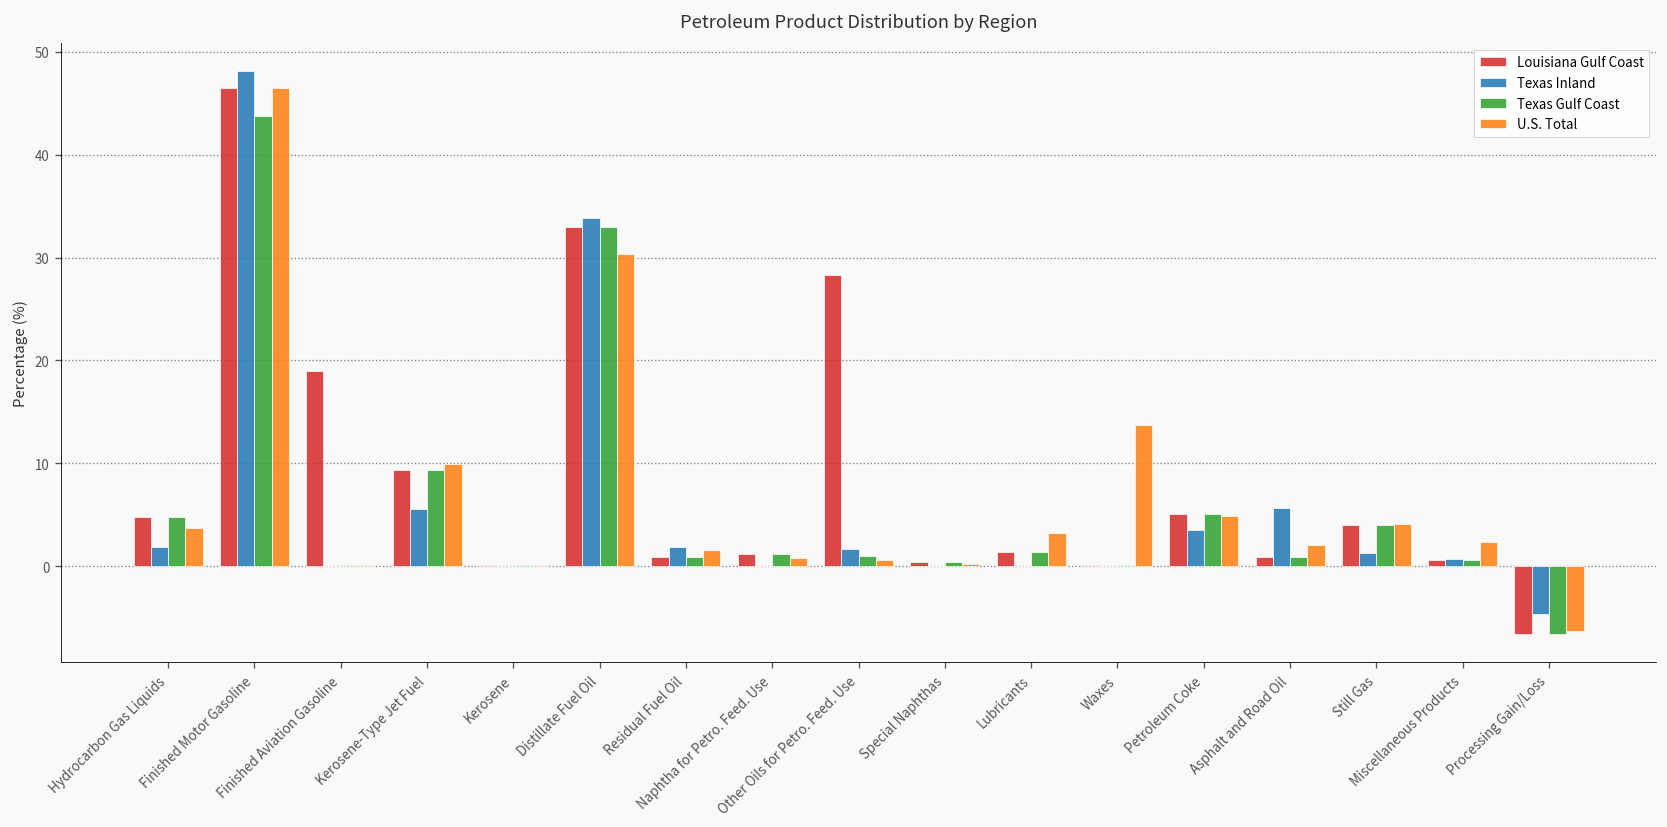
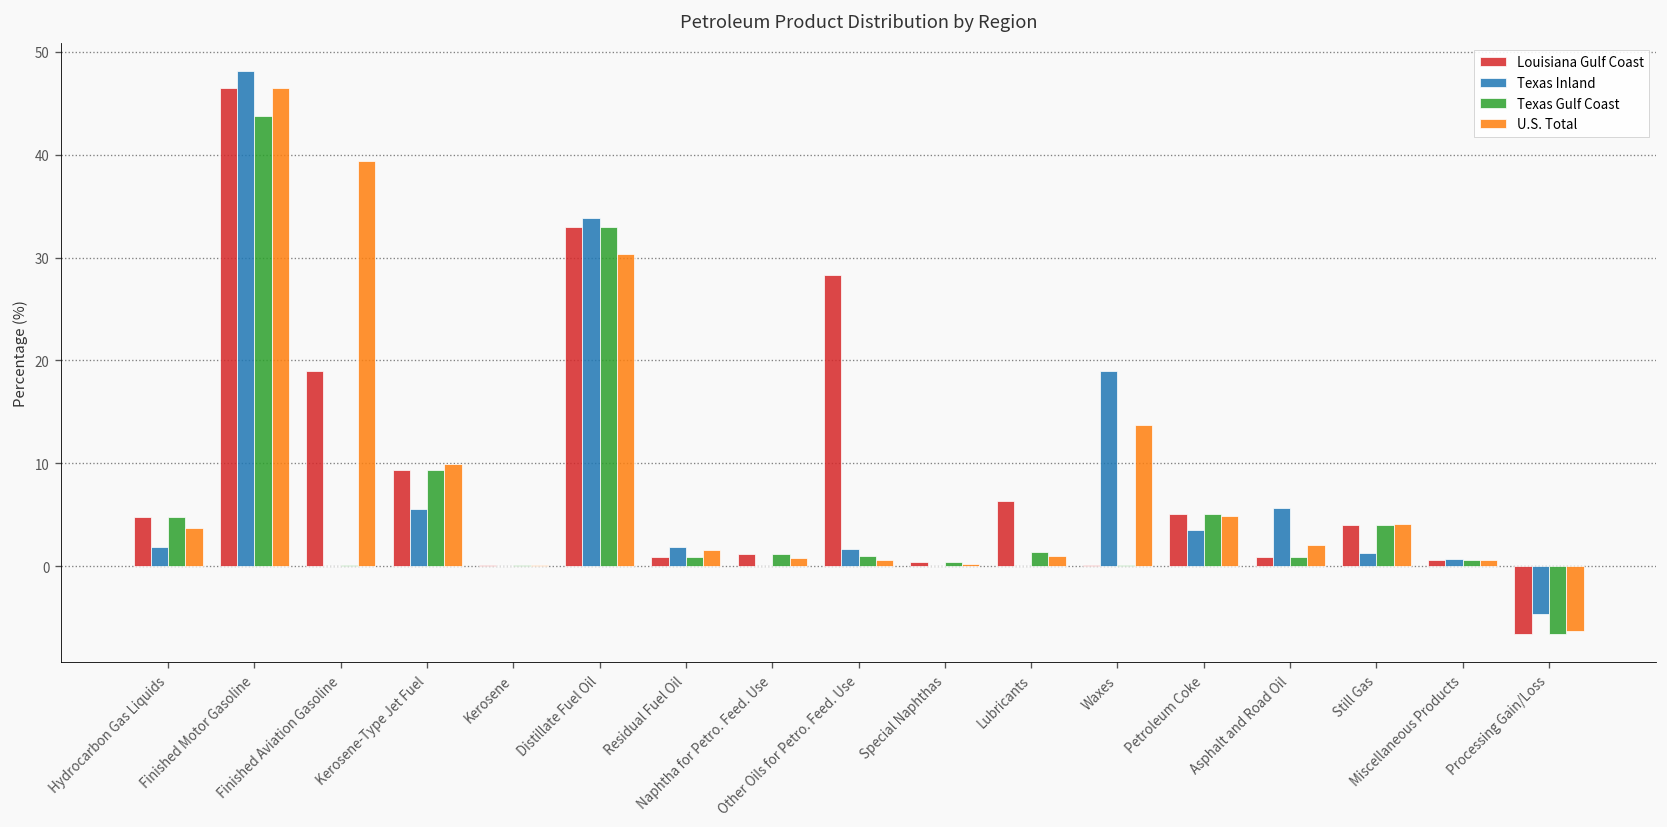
U.S. Total, Finished Aviation Gasoline: 0 -> 39
Louisiana Gulf Coast, Lubricants: 1 -> 6
U.S. Total, Lubricants: 3 -> 1
Texas Inland, Waxes: 0 -> 19
U.S. Total, Miscellaneous Products: 2 -> 1
